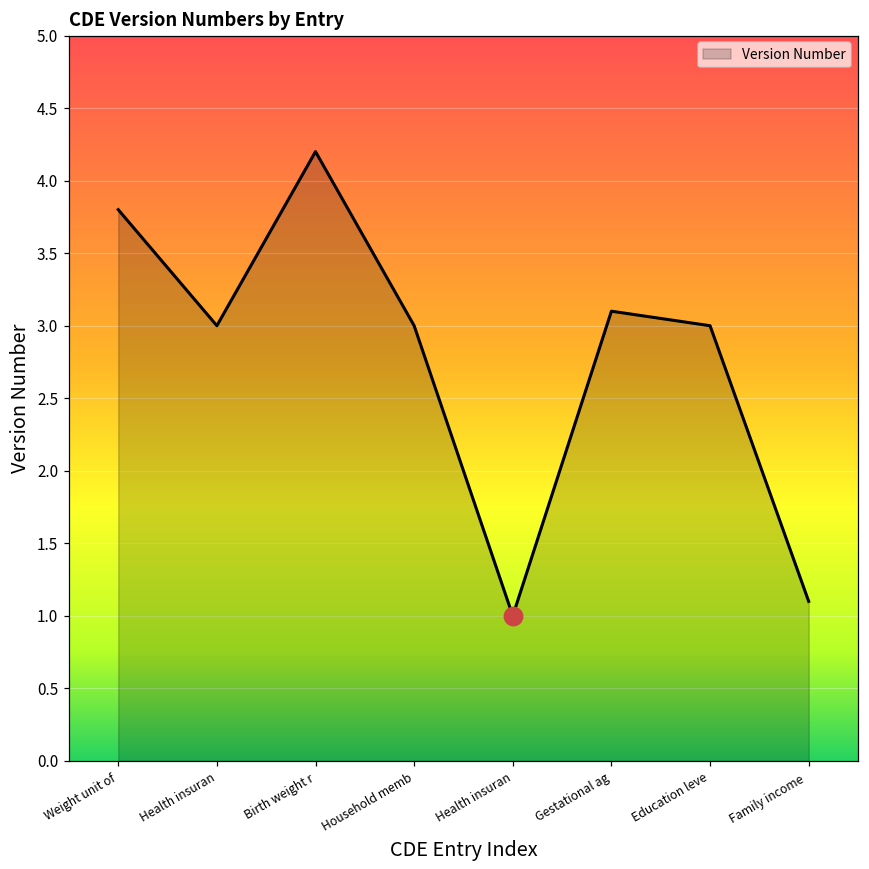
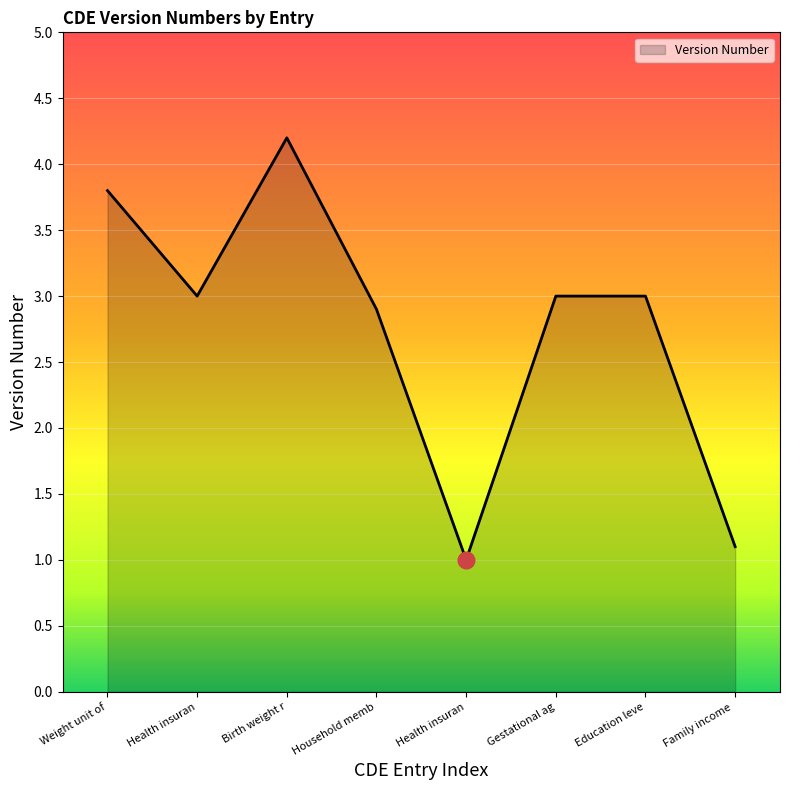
Version Number, Household memb: 3.0 -> 2.9
Version Number, Gestational ag: 3.1 -> 3.0
